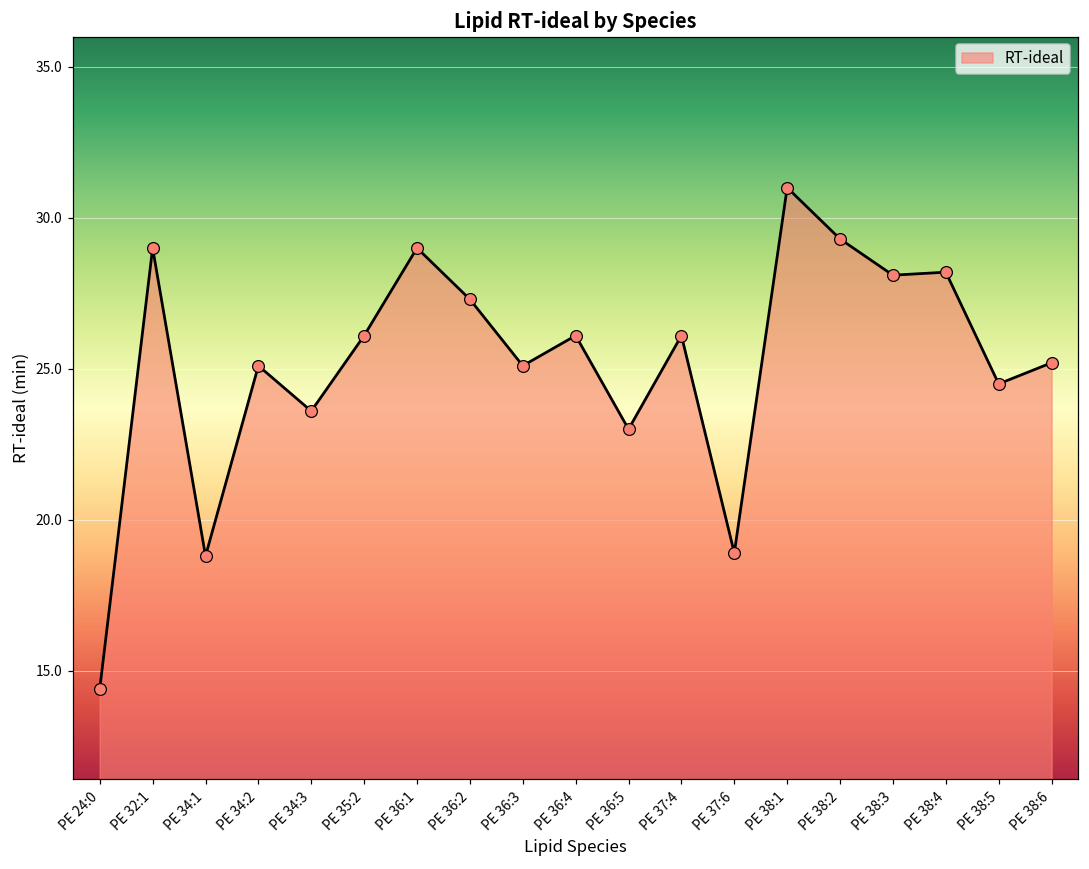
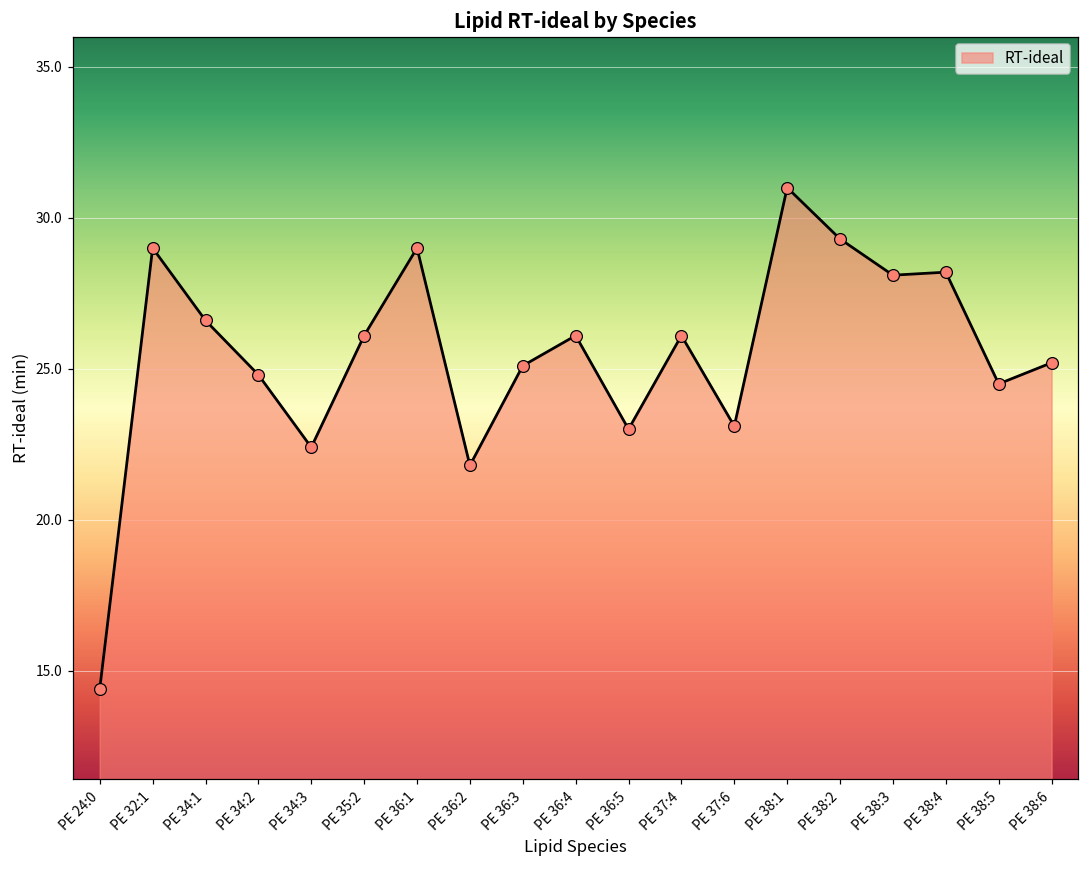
PE 34:1: 18.8 -> 26.6
PE 34:2: 25.1 -> 24.8
PE 34:3: 23.6 -> 22.4
PE 36:2: 27.3 -> 21.8
PE 37:6: 18.9 -> 23.1
